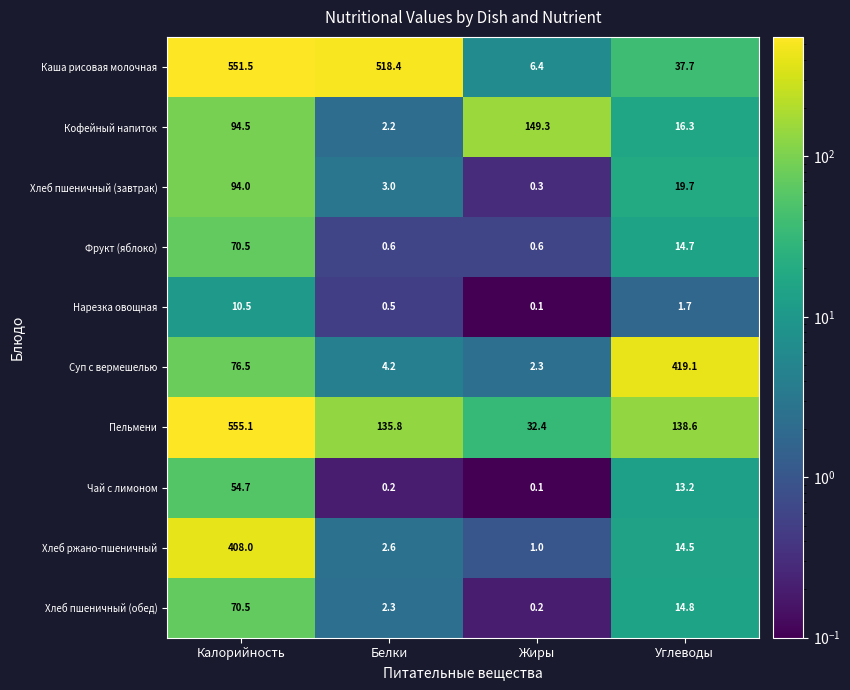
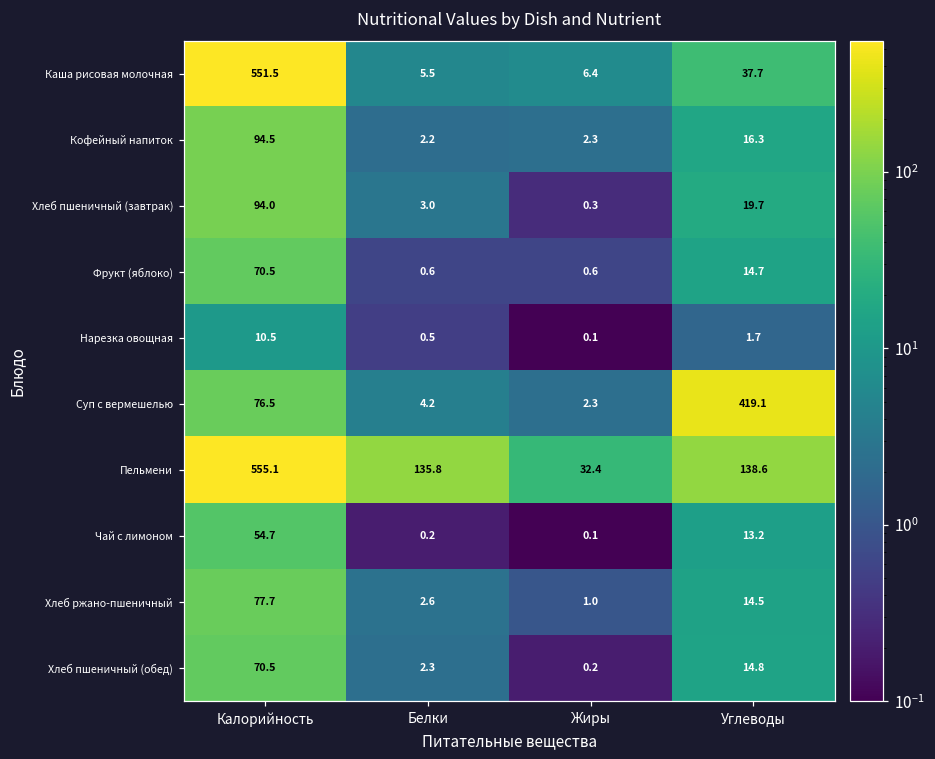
Каша рисовая молочная, Белки: 518.4 -> 5.5
Кофейный напиток, Жиры: 149.3 -> 2.3
Хлеб ржано-пшеничный, Калорийность: 408.0 -> 77.7
